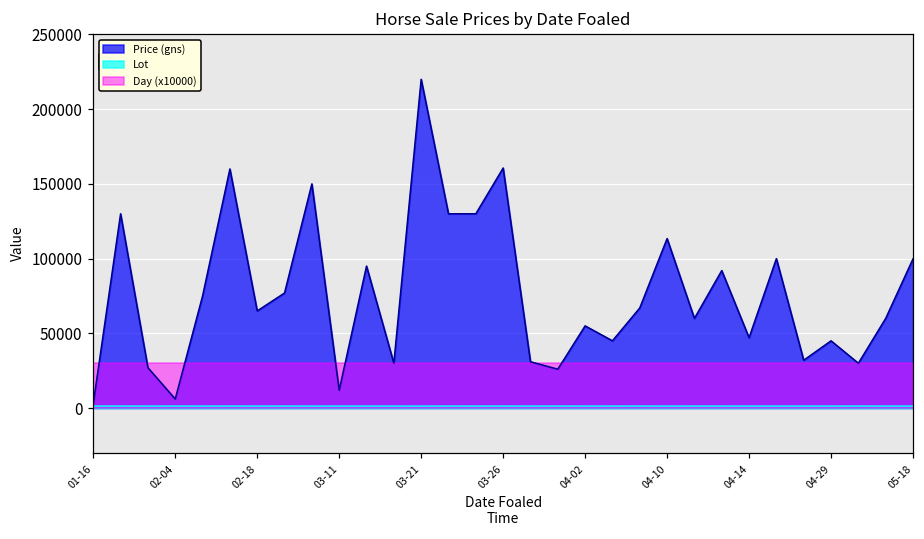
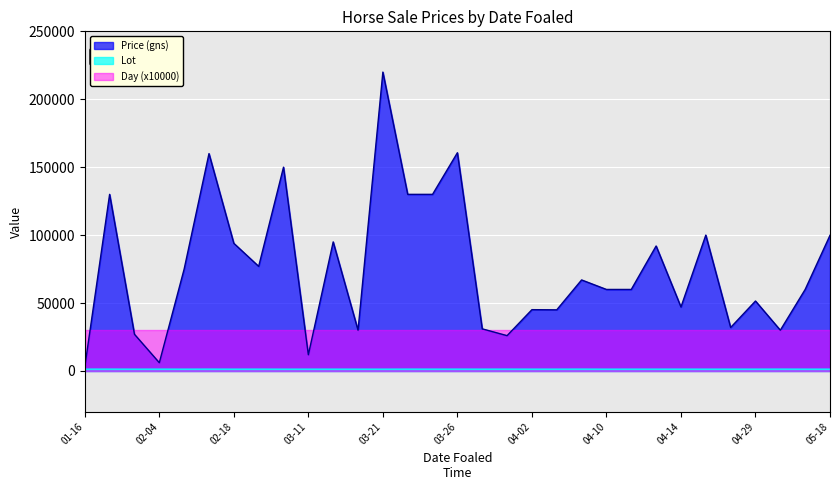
Price (gns), 02-18: 65000 -> 94000
Price (gns), 04-02: 55000 -> 45000
Price (gns), 04-10: 113000 -> 60000
Price (gns), 04-29: 45000 -> 51000
